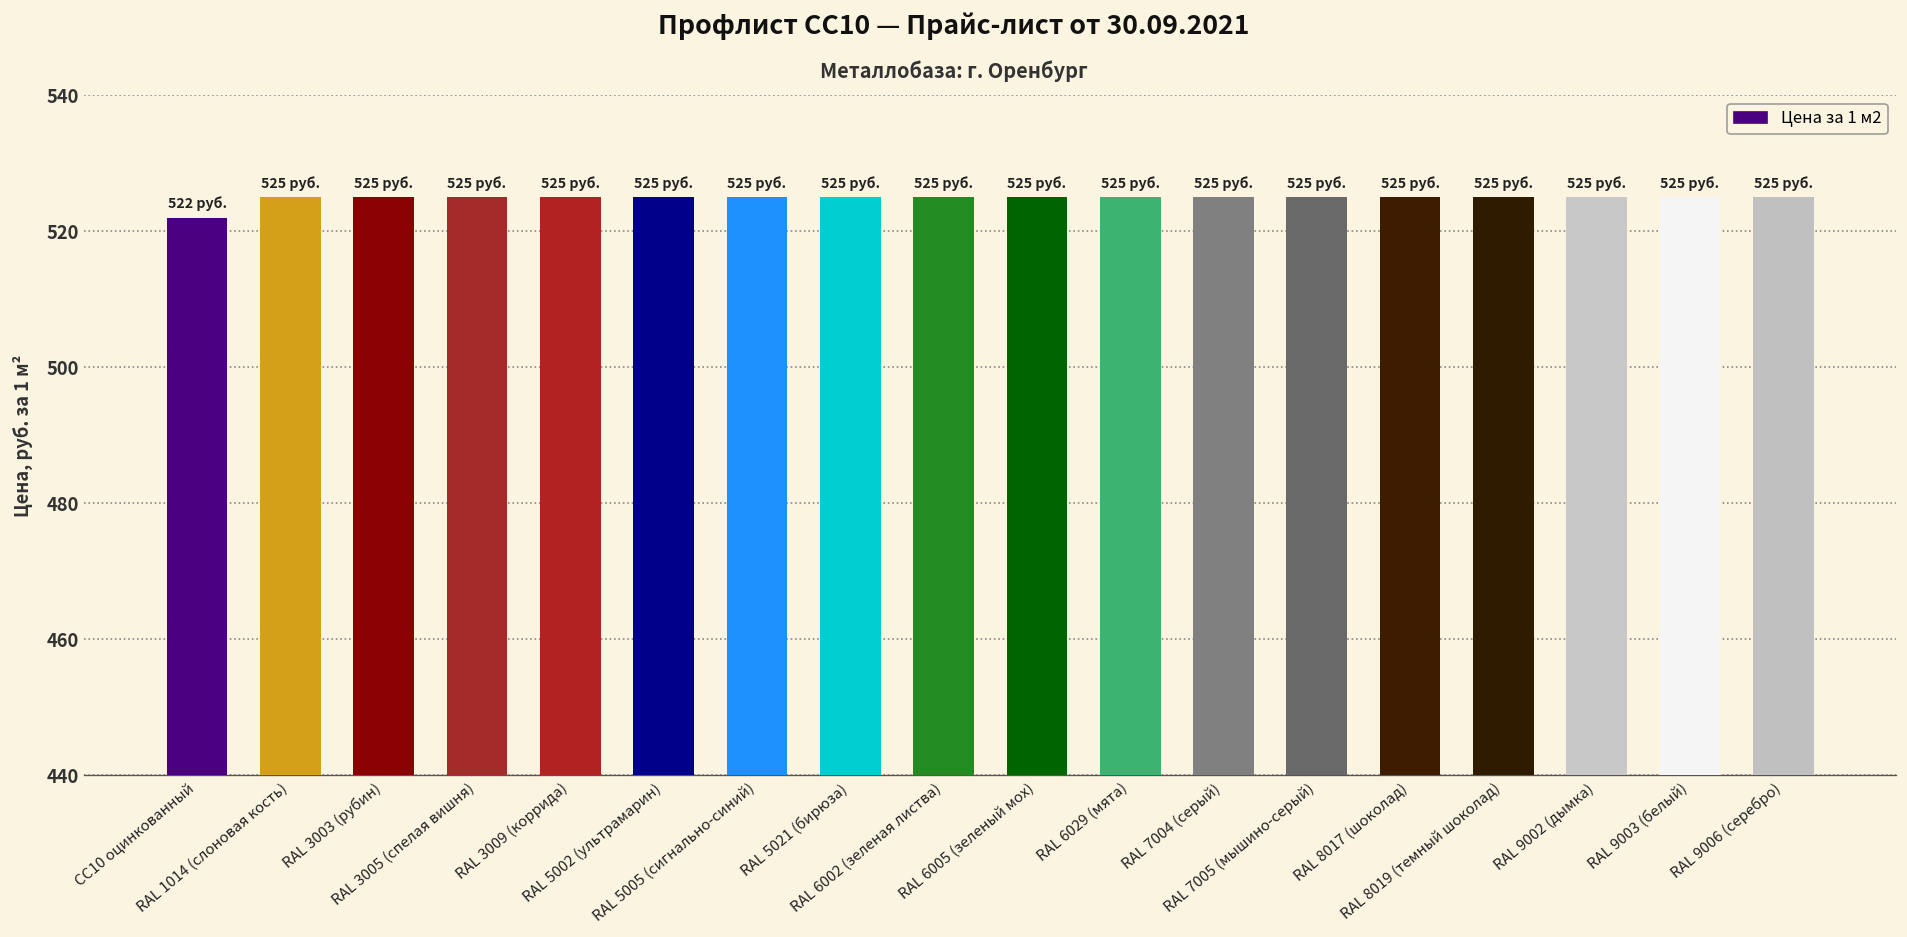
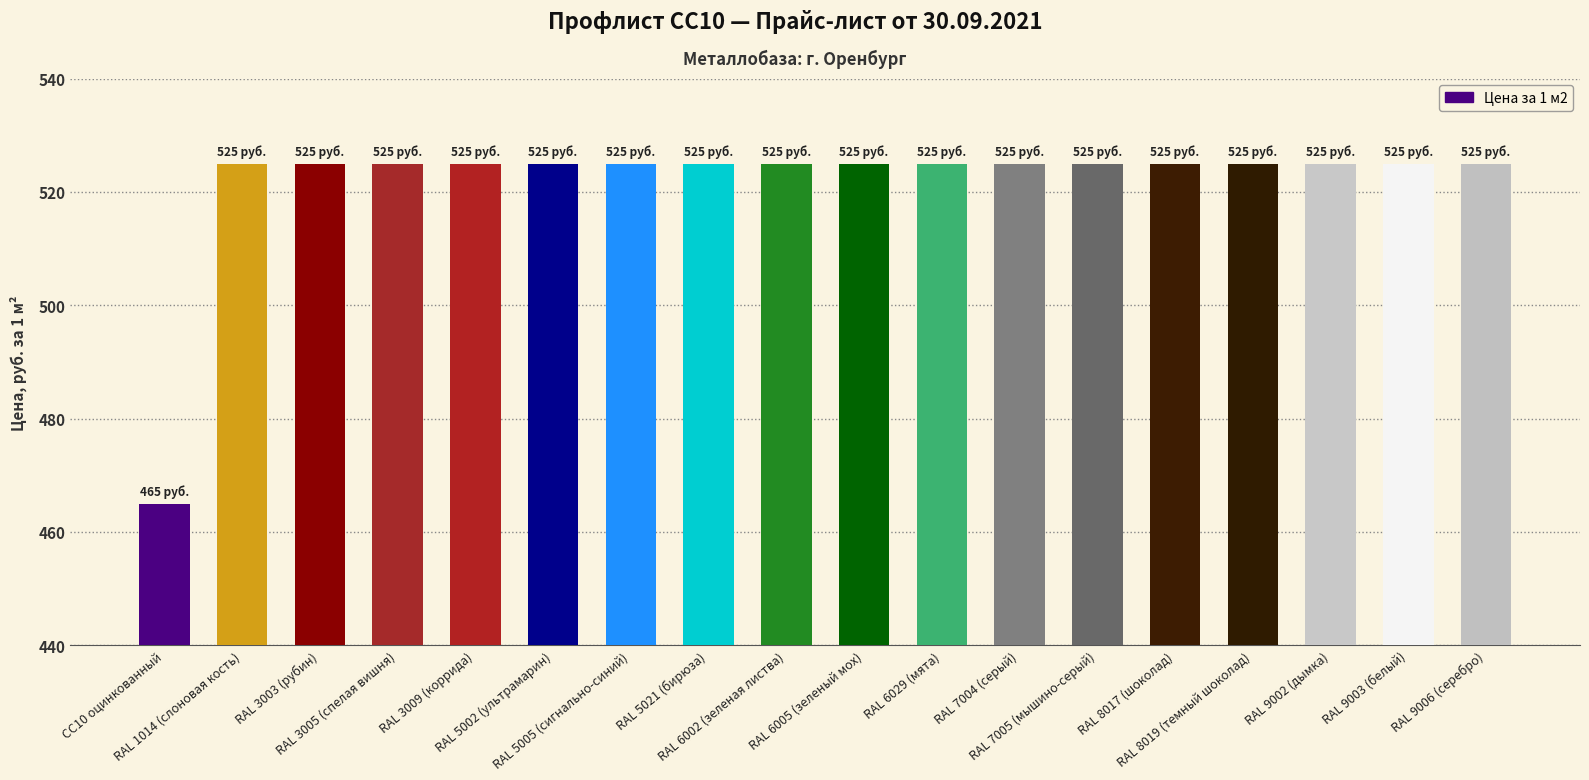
СС10 оцинкованный: 522 -> 465
